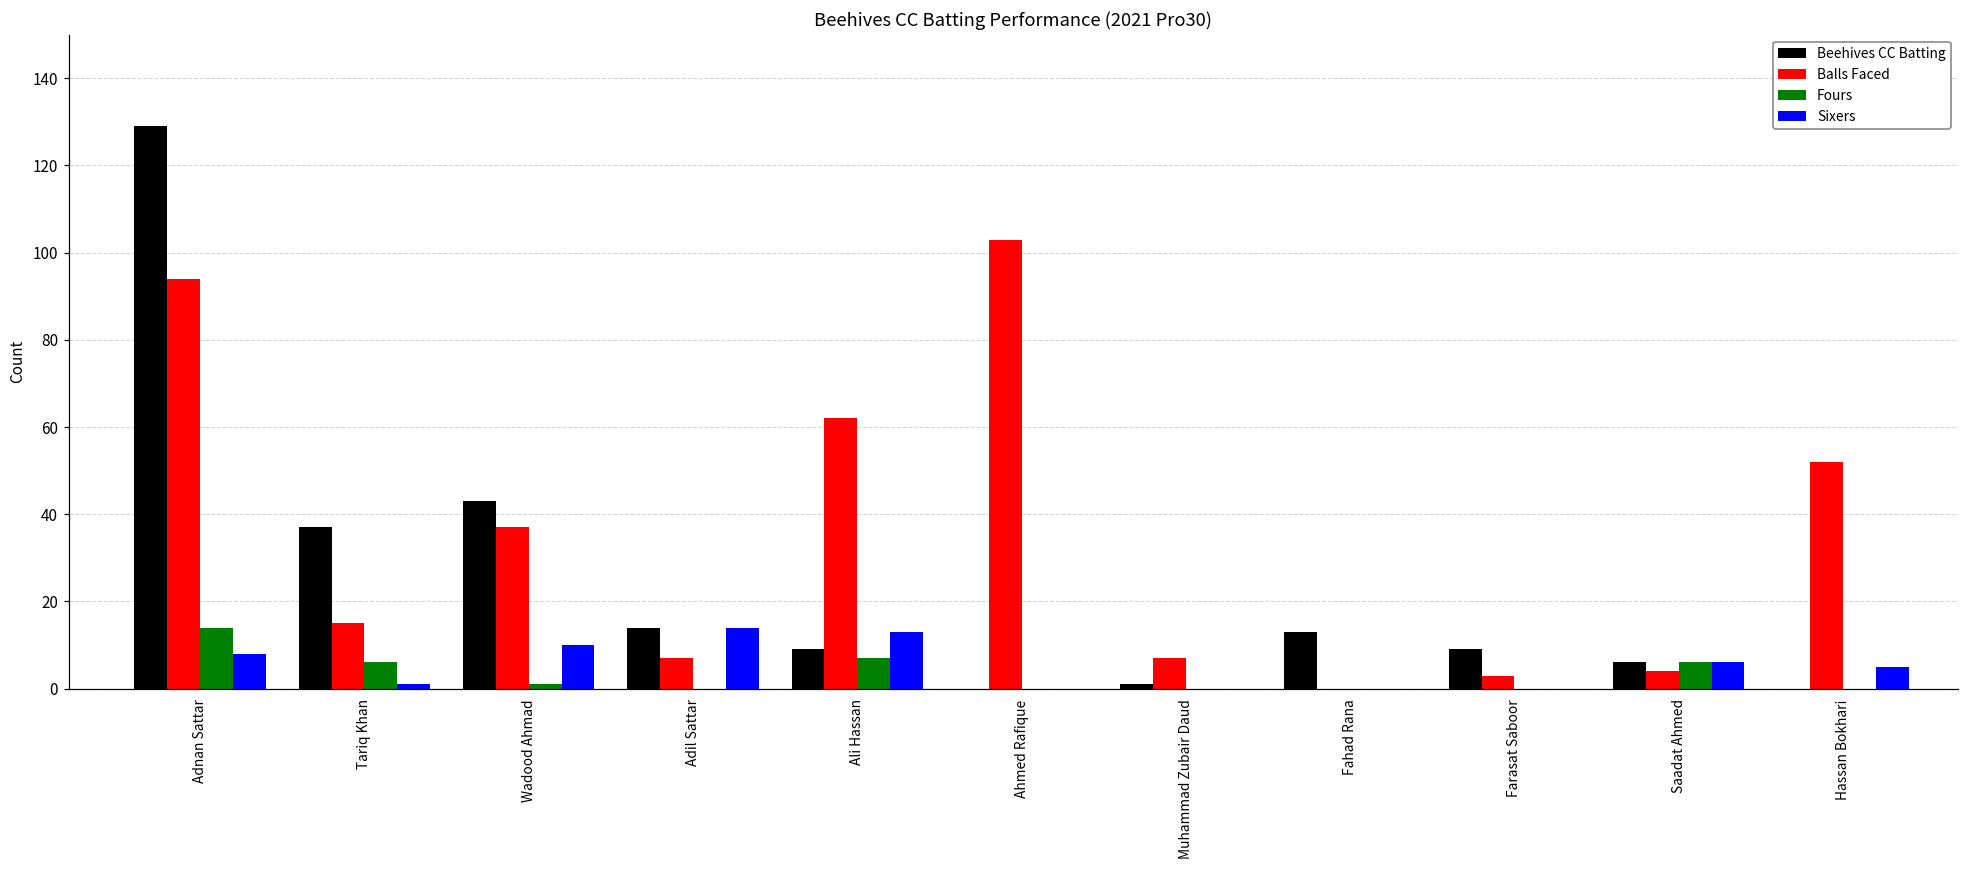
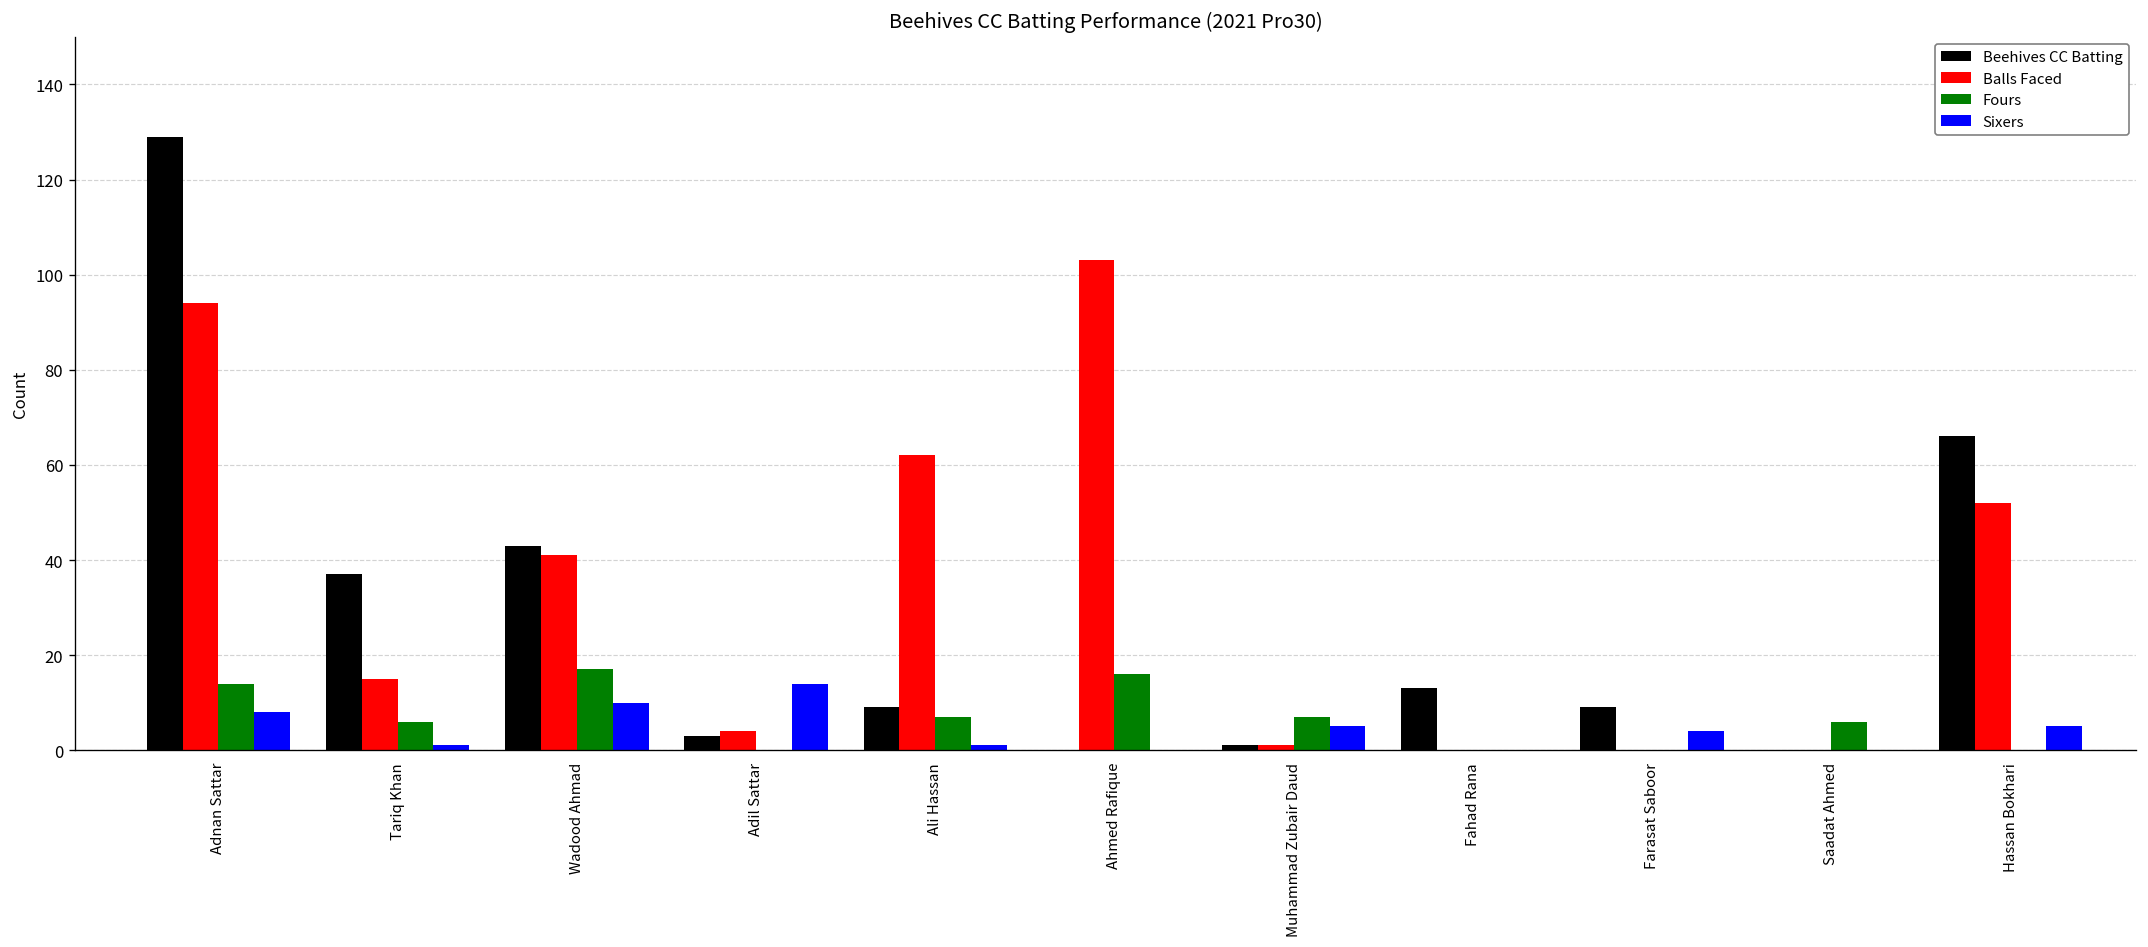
Balls Faced, Wadood Ahmad: 37 -> 41
Fours, Wadood Ahmad: 1 -> 17
Beehives CC Batting, Adil Sattar: 14 -> 3
Balls Faced, Adil Sattar: 7 -> 4
Sixers, Ali Hassan: 13 -> 1
Fours, Ahmed Rafique: 0 -> 16
Balls Faced, Muhammad Zubair Daud: 7 -> 1
Fours, Muhammad Zubair Daud: 0 -> 7
Sixers, Muhammad Zubair Daud: 0 -> 5
Balls Faced, Farasat Saboor: 3 -> 0
Sixers, Farasat Saboor: 0 -> 4
Beehives CC Batting, Saadat Ahmed: 6 -> 0
Balls Faced, Saadat Ahmed: 4 -> 0
Sixers, Saadat Ahmed: 6 -> 0
Beehives CC Batting, Hassan Bokhari: 0 -> 66
